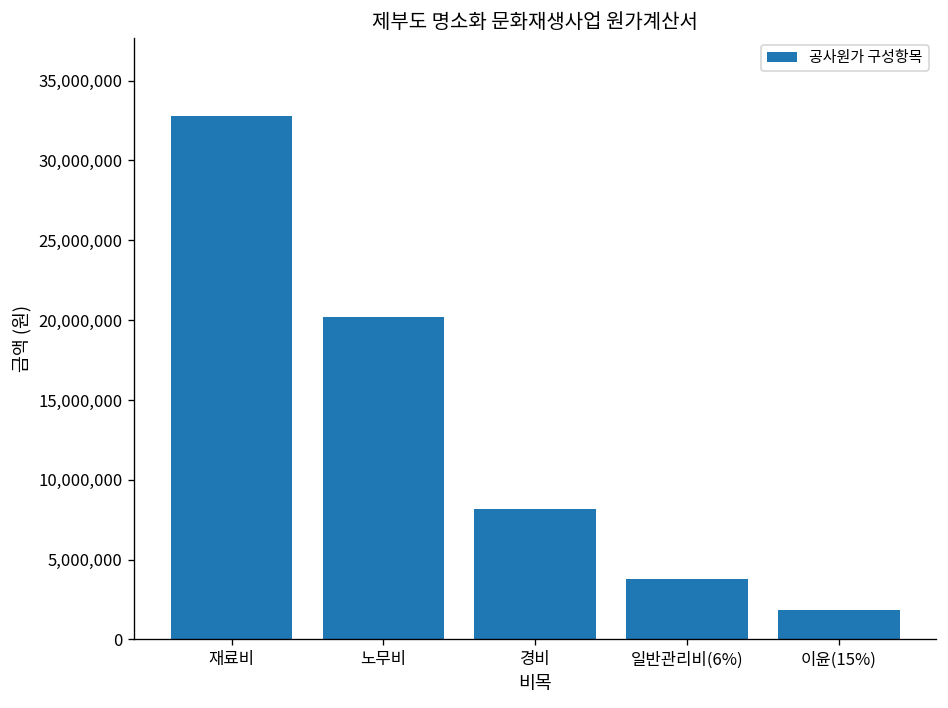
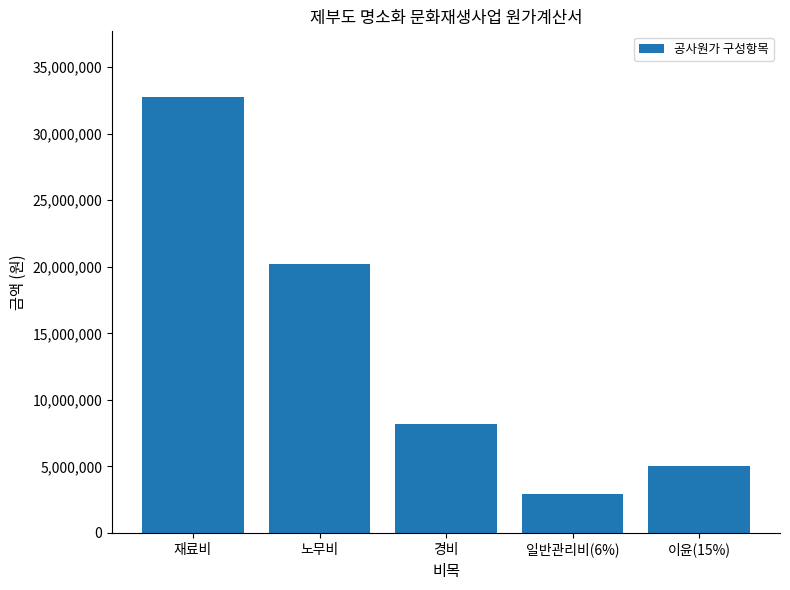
일반관리비(6%): 3,800,000 -> 2,900,000
이윤(15%): 1,800,000 -> 5,100,000
